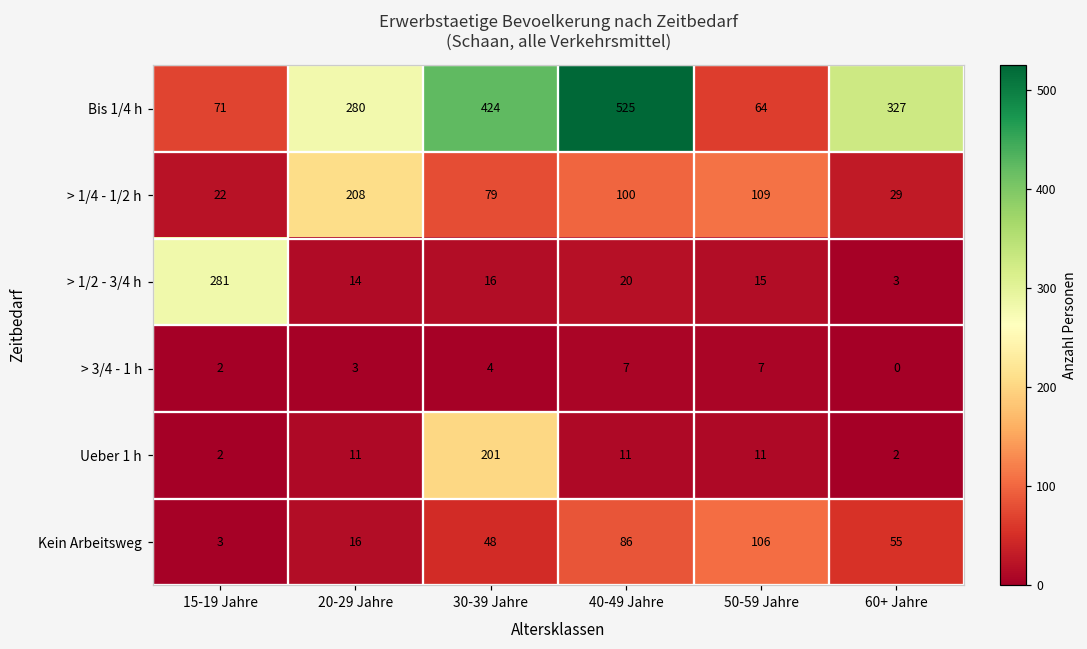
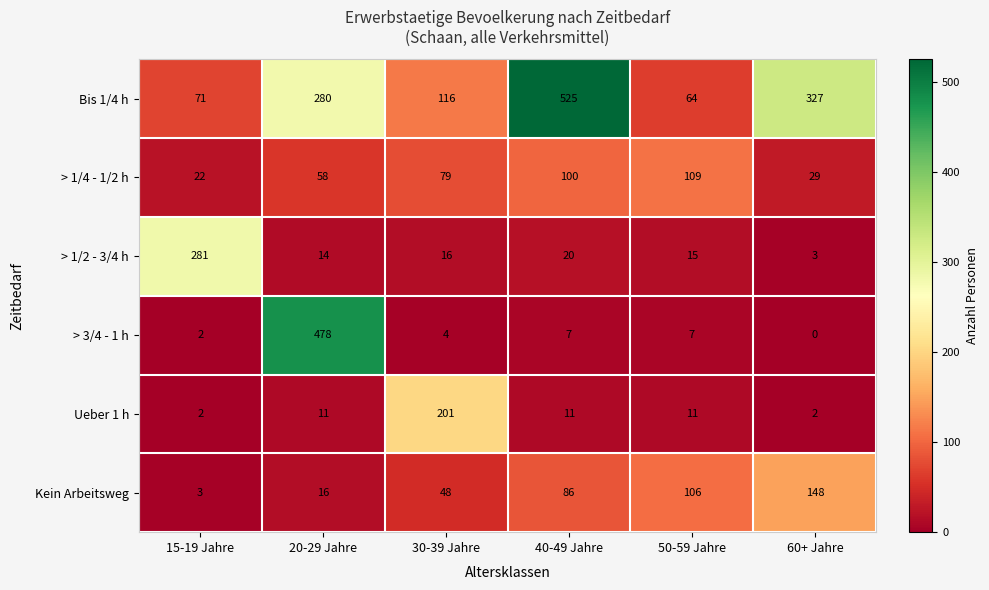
Bis 1/4 h, 30-39 Jahre: 424 -> 116
> 1/4 - 1/2 h, 20-29 Jahre: 208 -> 58
> 3/4 - 1 h, 20-29 Jahre: 3 -> 478
Kein Arbeitsweg, 60+ Jahre: 55 -> 148
